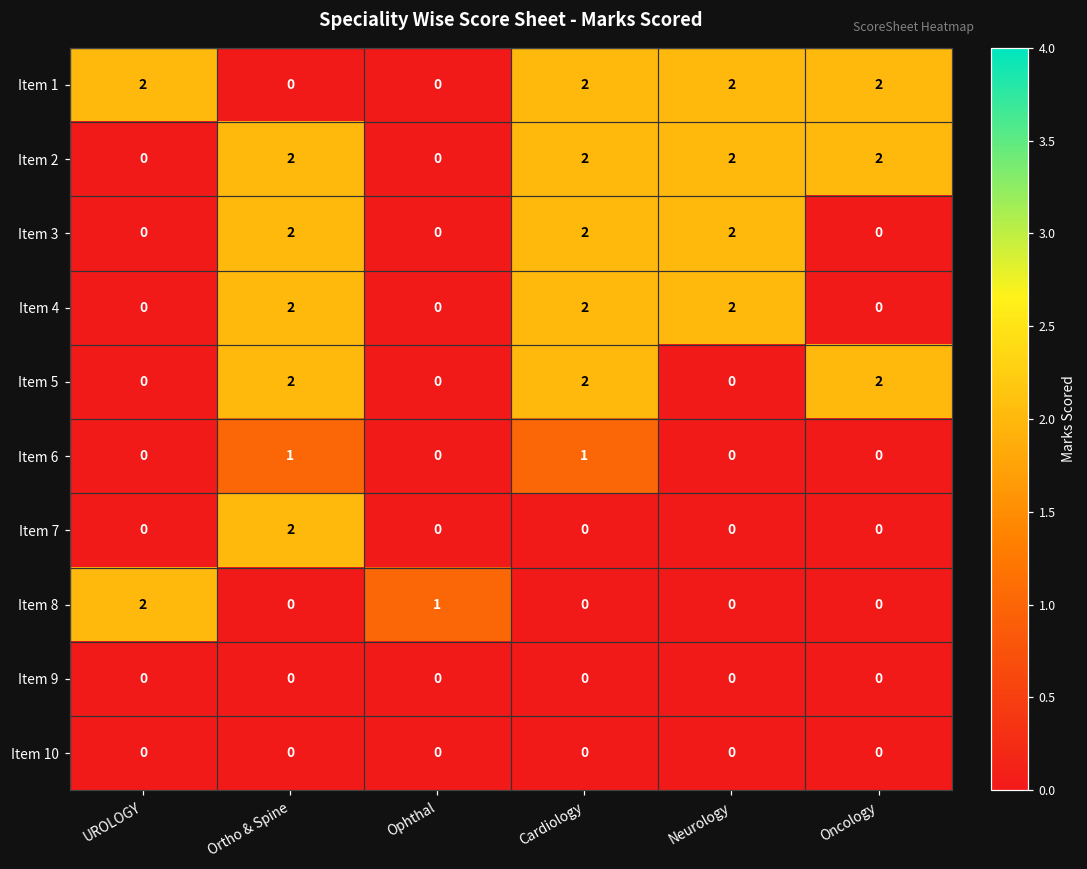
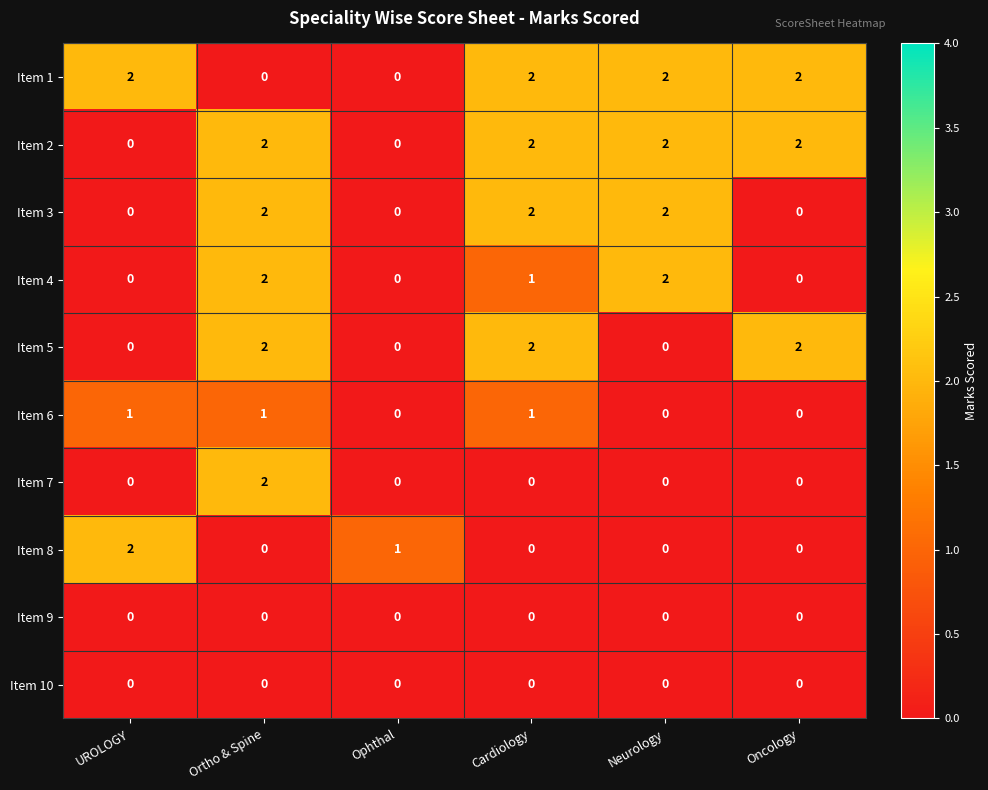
Item 4, Cardiology: 2 -> 1
Item 6, UROLOGY: 0 -> 1
